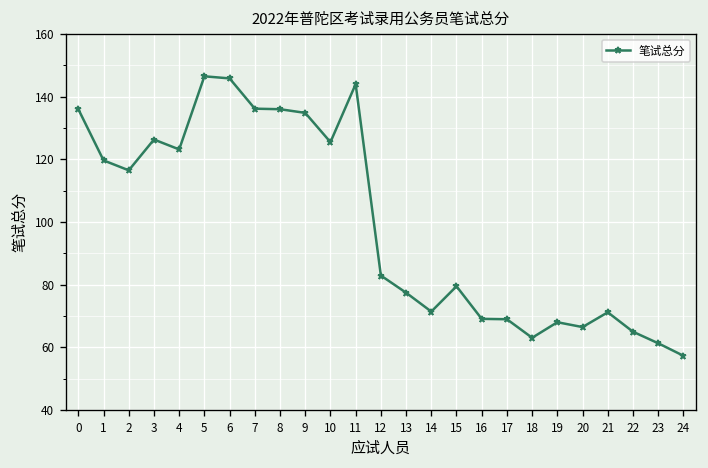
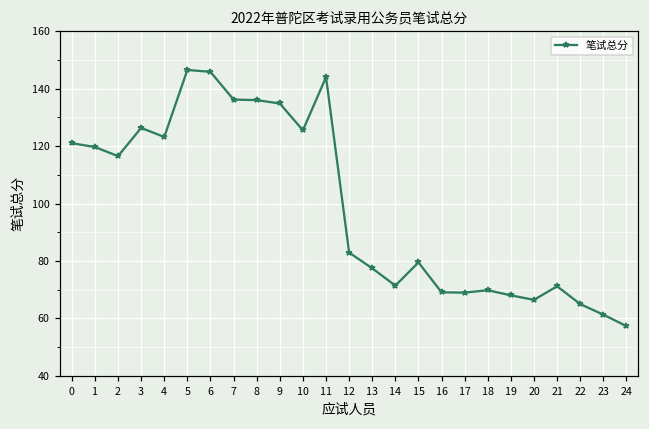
0: 136 -> 121
18: 63 -> 70
